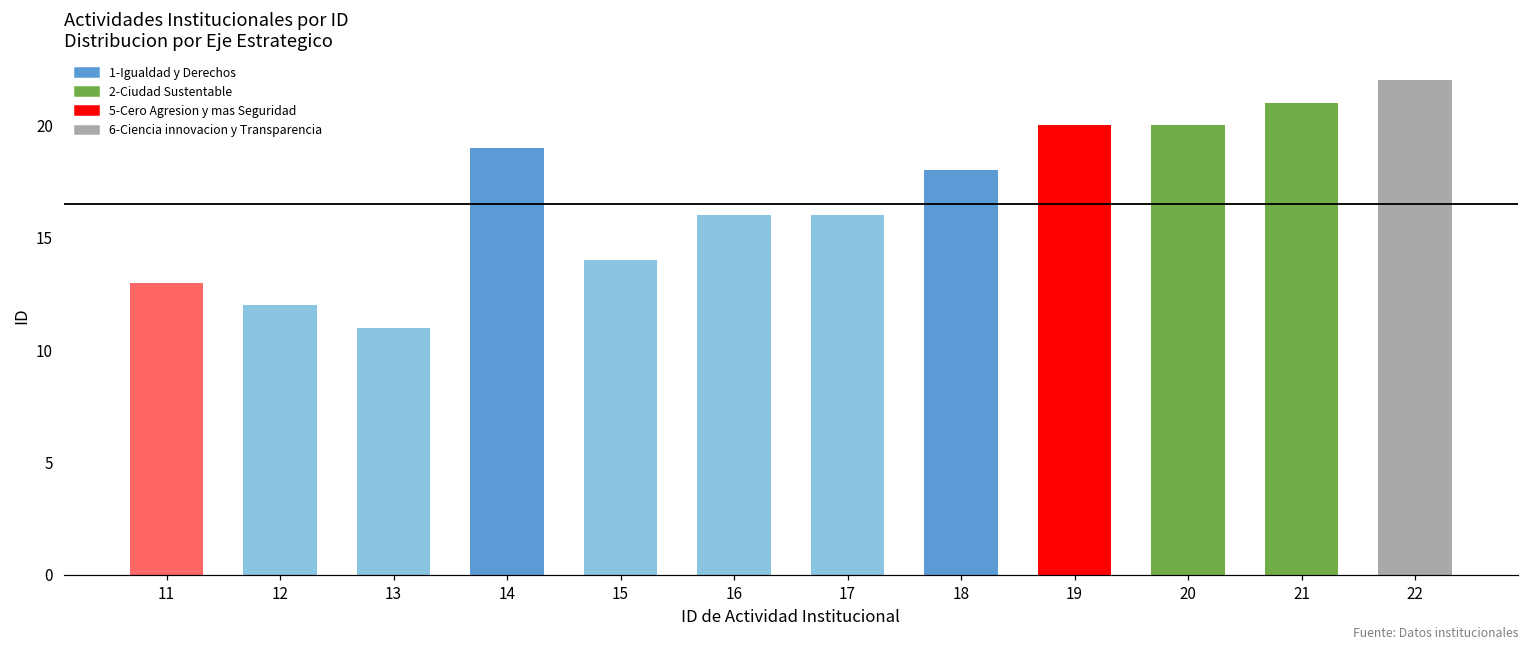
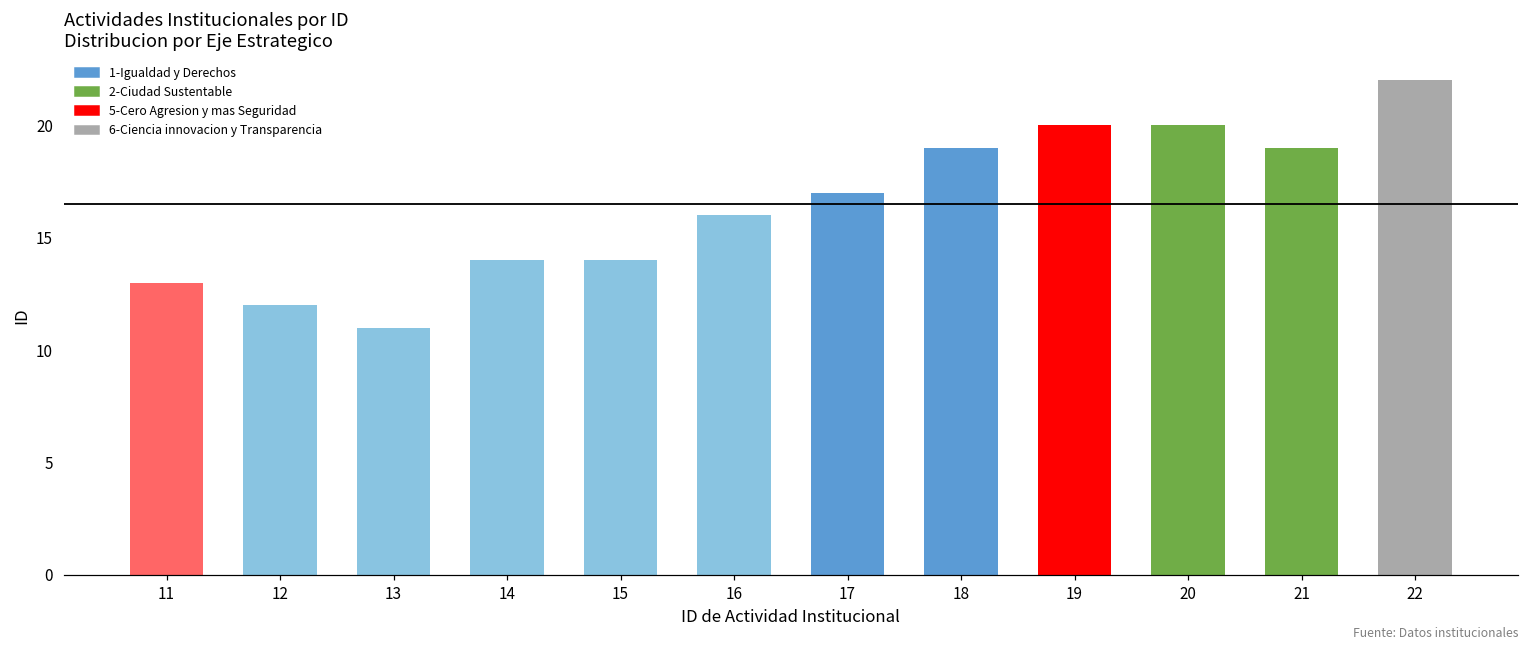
14: 19 -> 14
17: 16 -> 17
18: 18 -> 19
21: 21 -> 19
